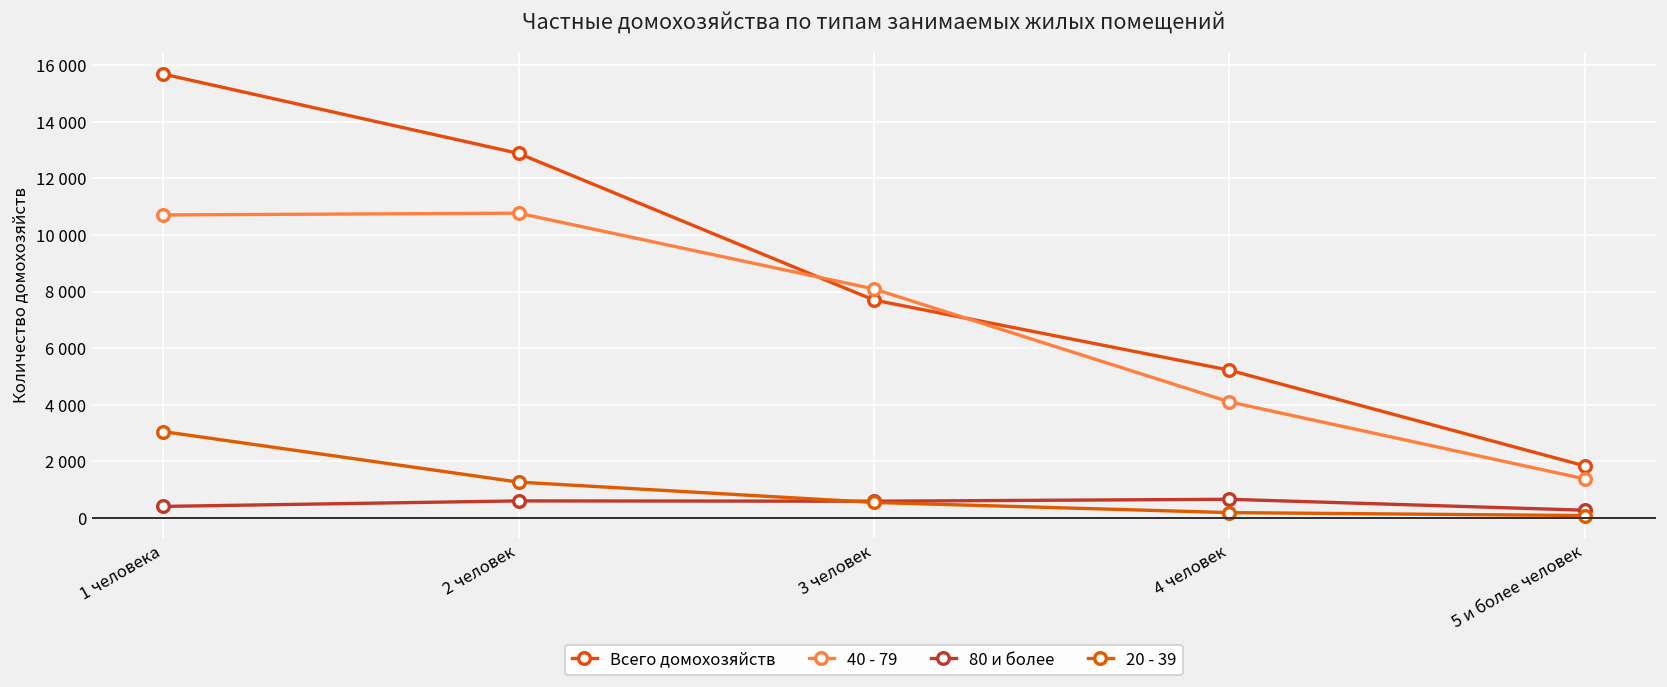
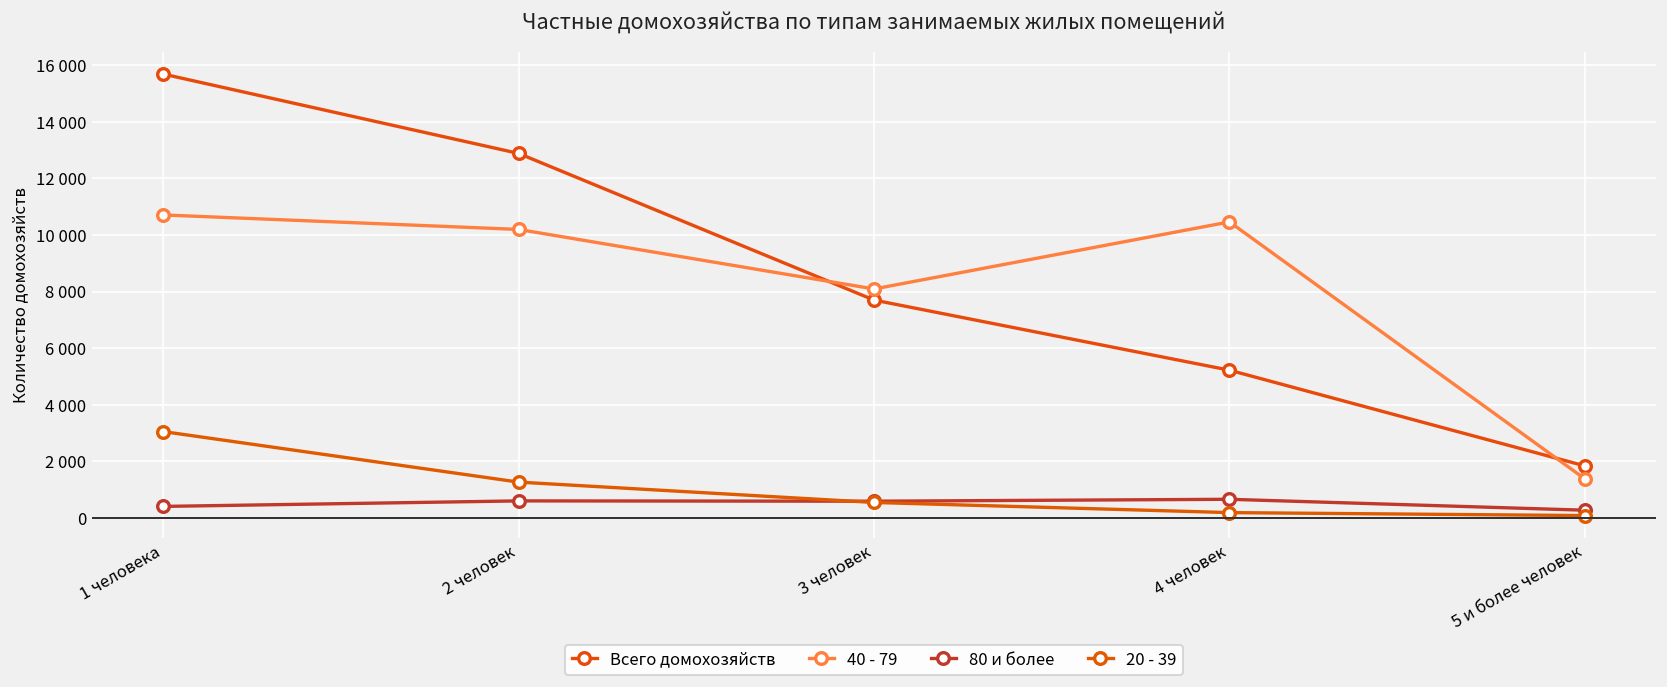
40 - 79, 2 человек: 10800 -> 10200
40 - 79, 4 человек: 4100 -> 10500
